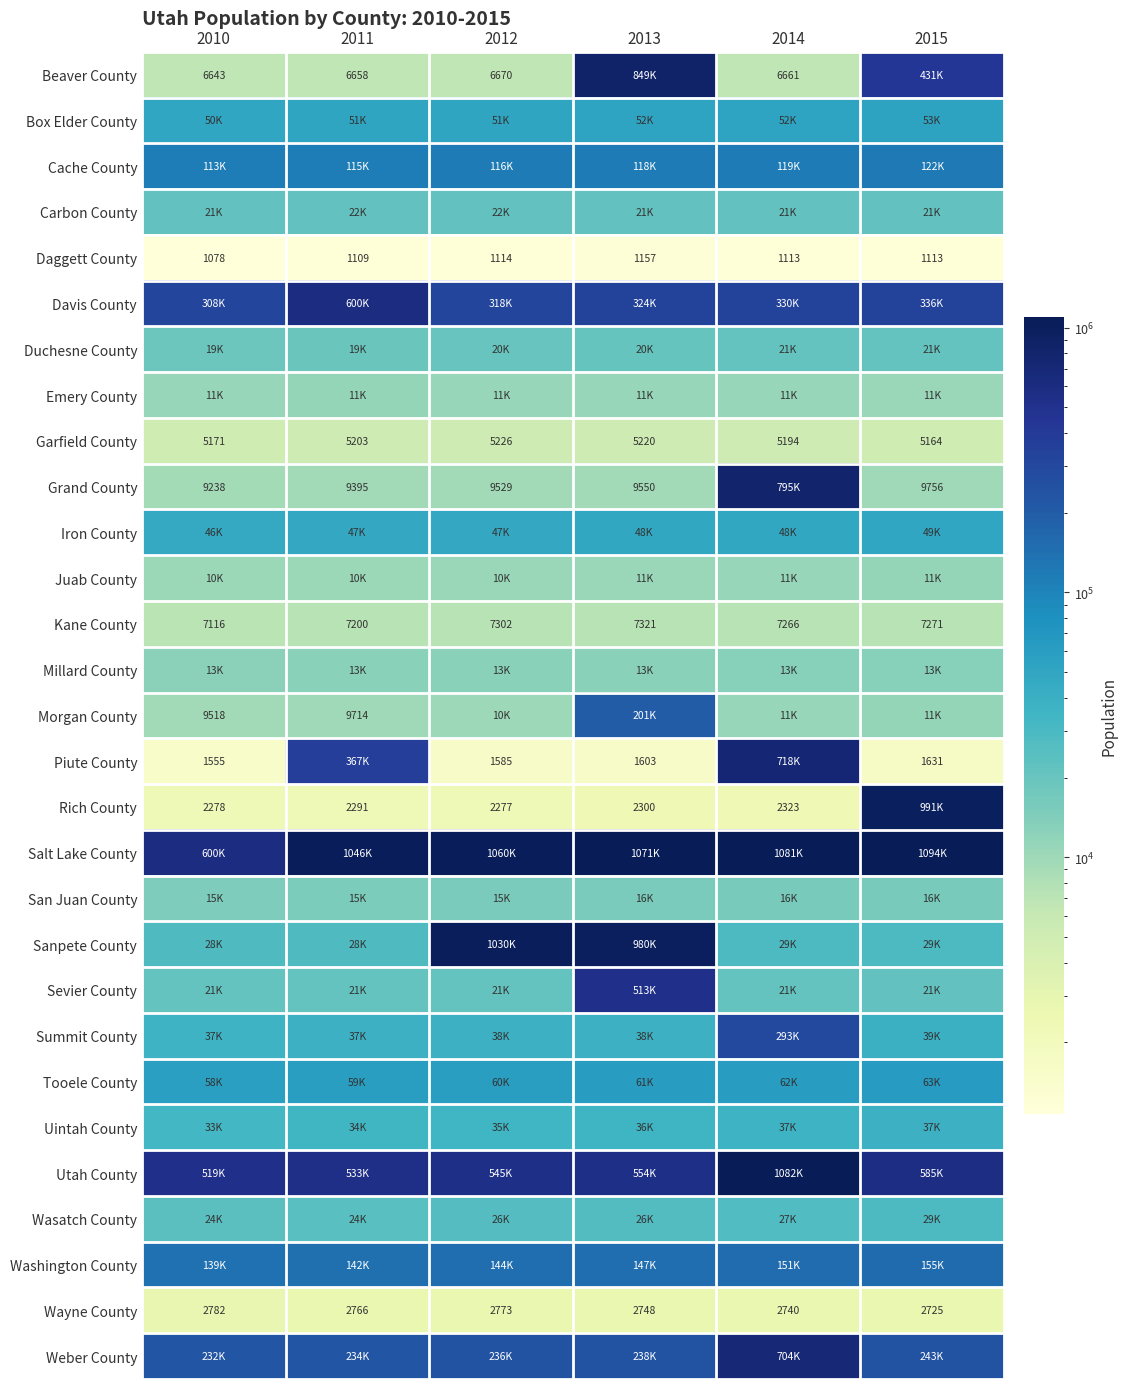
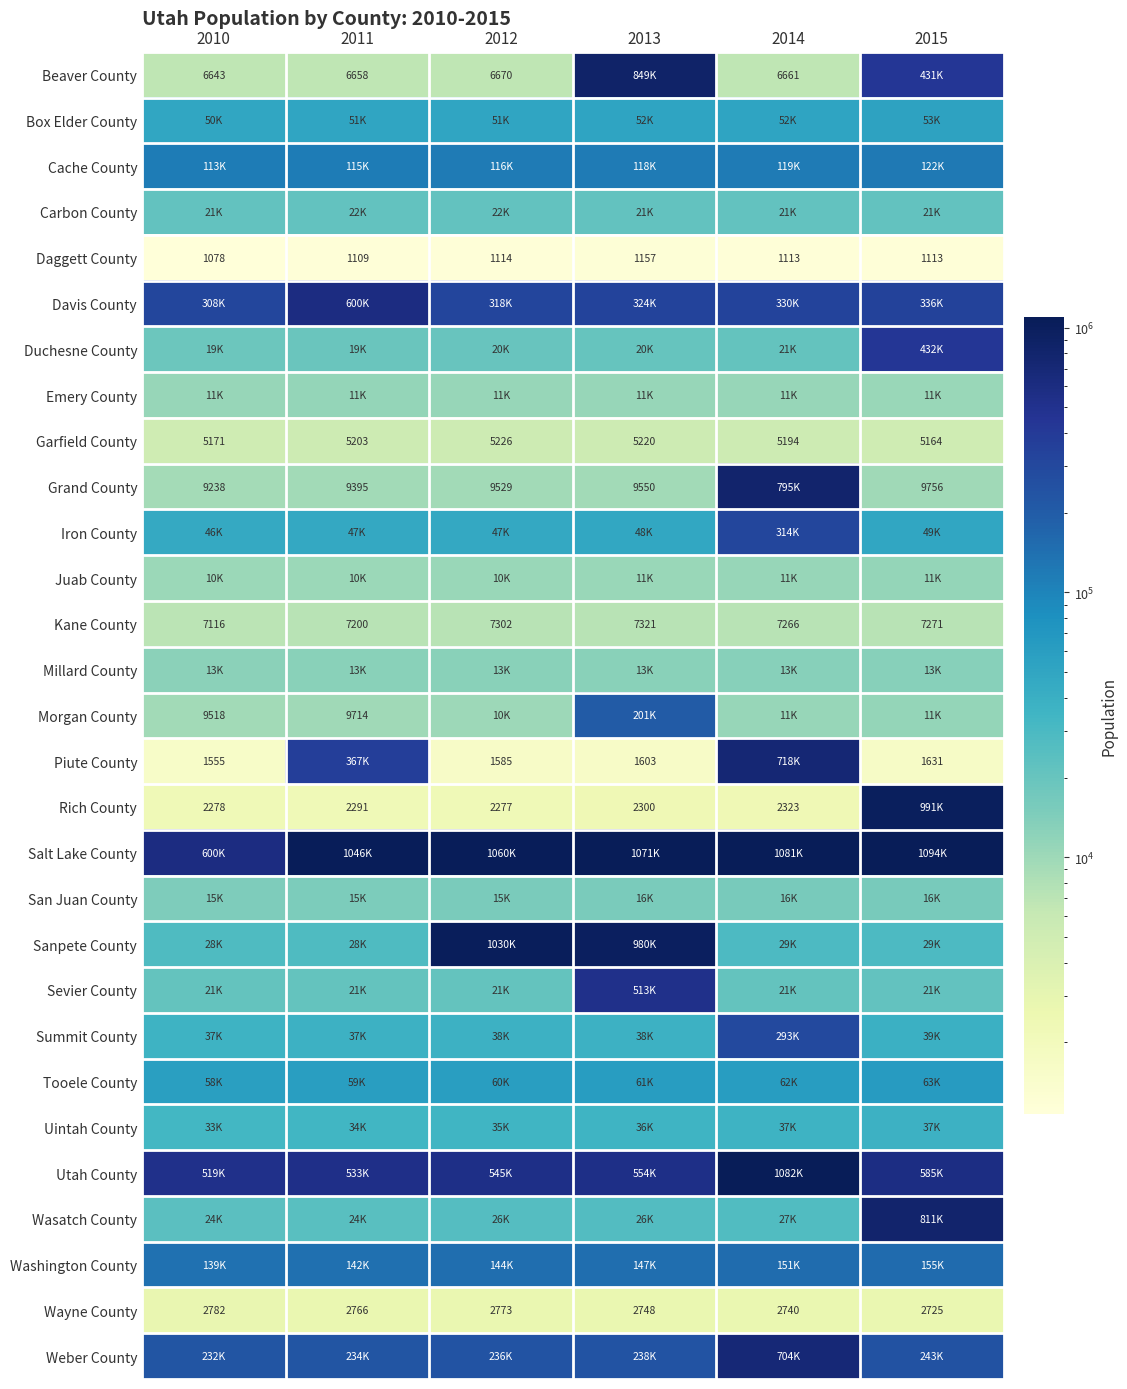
Duchesne County, 2015: 21K -> 432K
Iron County, 2014: 48K -> 314K
Wasatch County, 2015: 29K -> 811K
